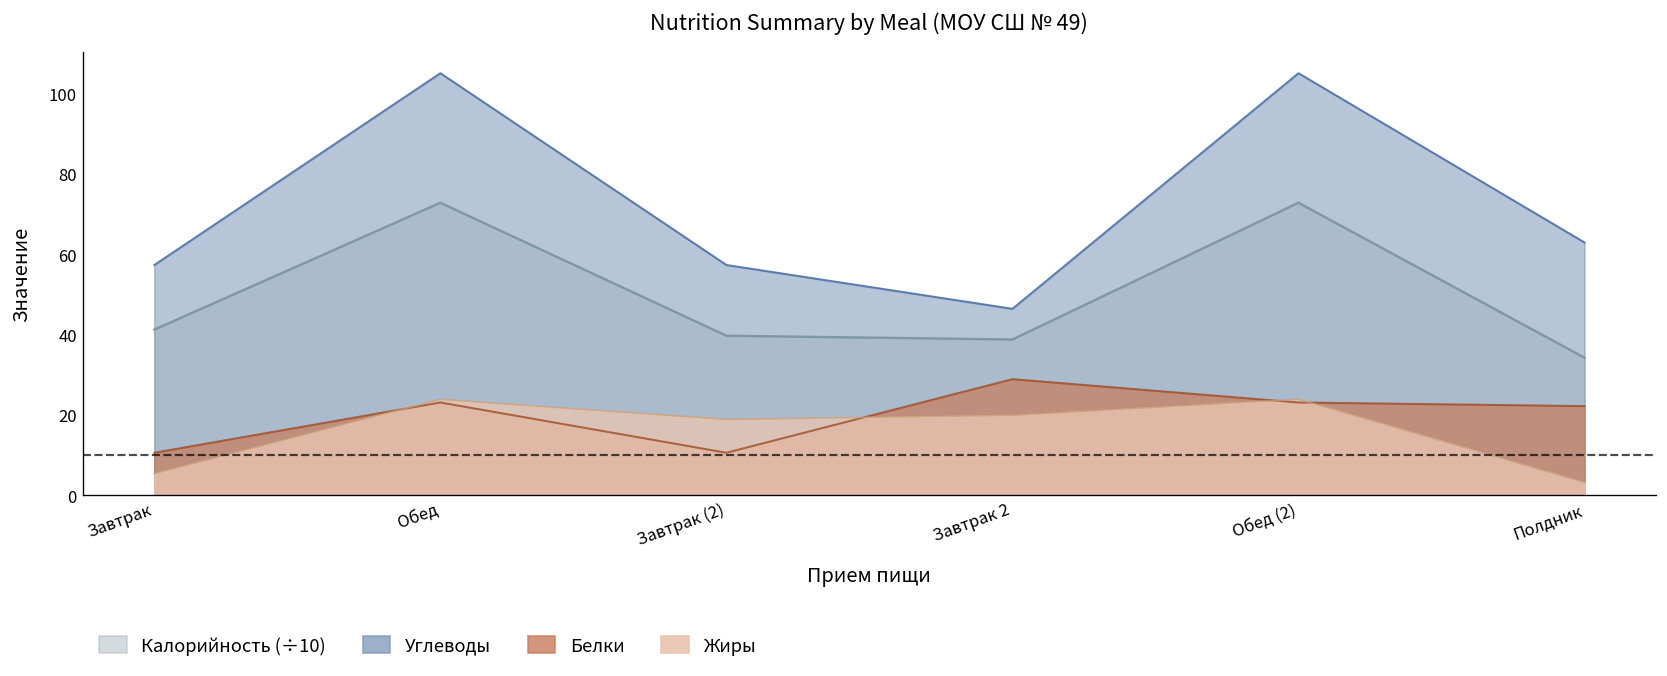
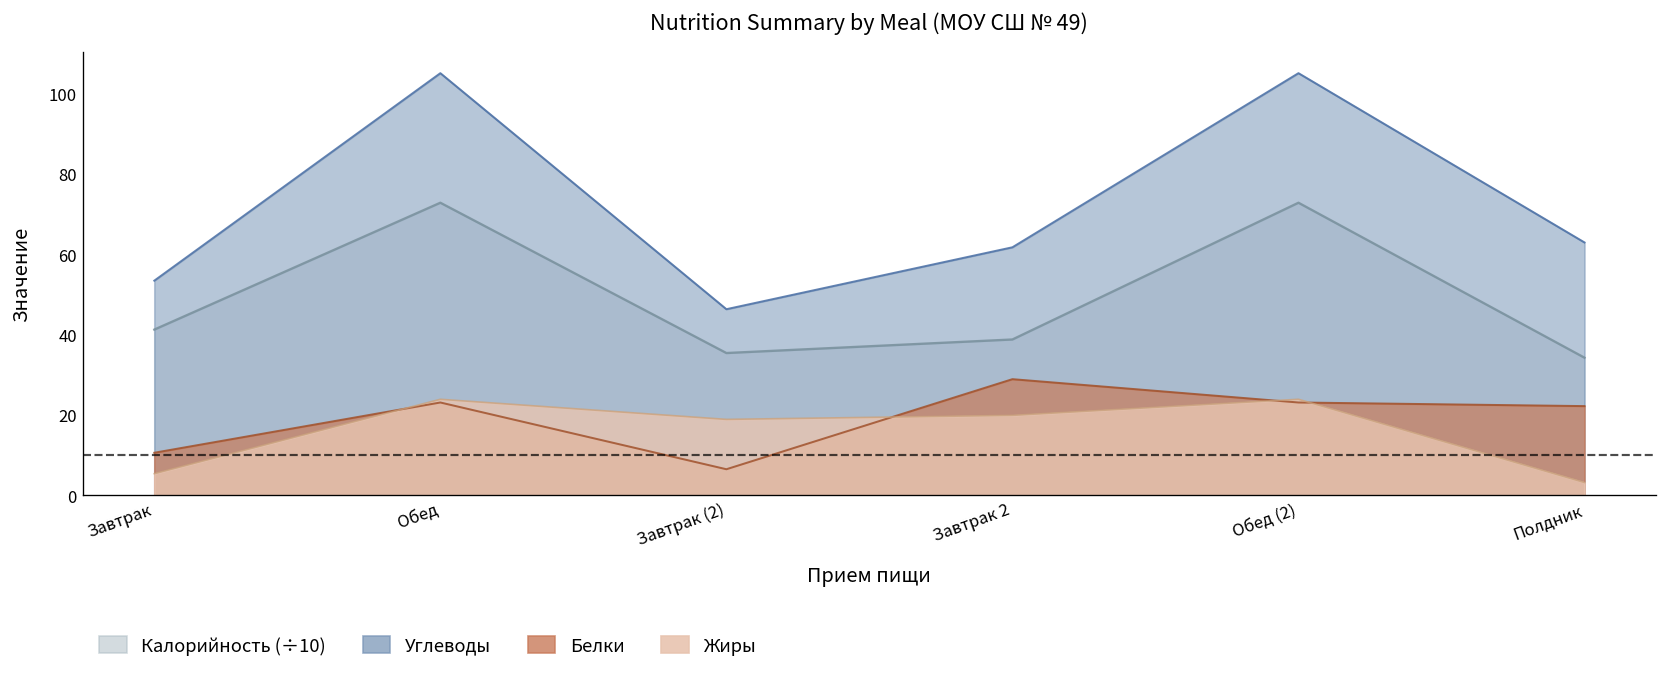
Углеводы, Завтрак: 57 -> 53
Калорийность (÷10), Завтрак (2): 40 -> 35
Углеводы, Завтрак (2): 57 -> 46
Белки, Завтрак (2): 11 -> 7
Углеводы, Завтрак 2: 46 -> 62
